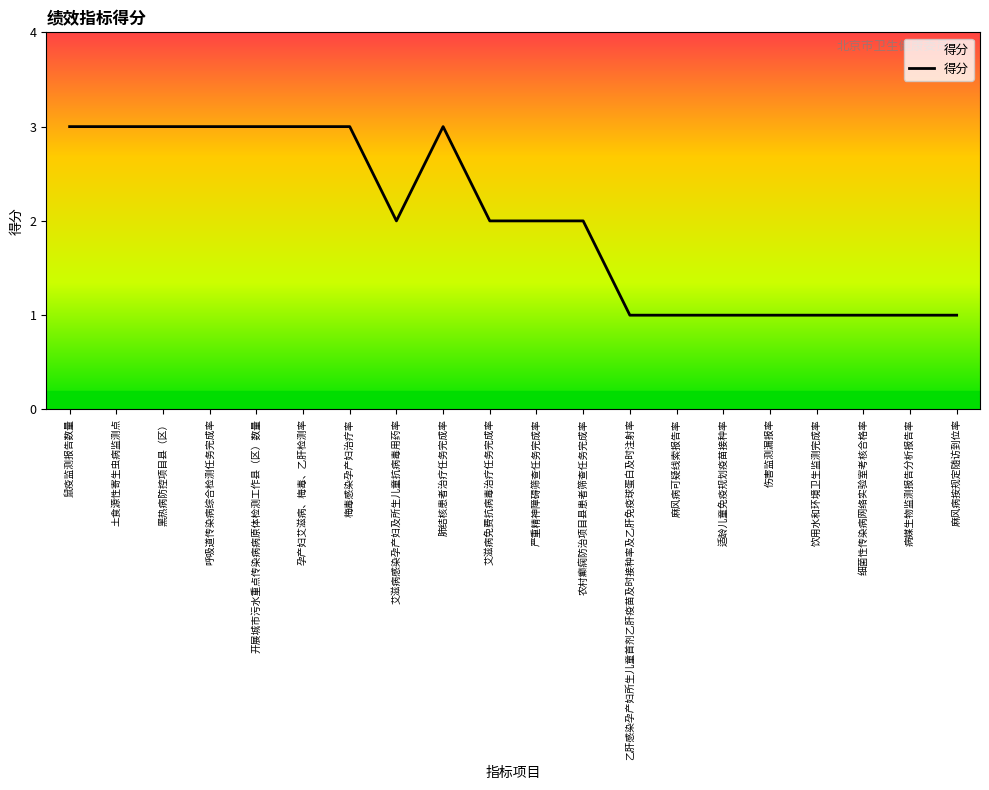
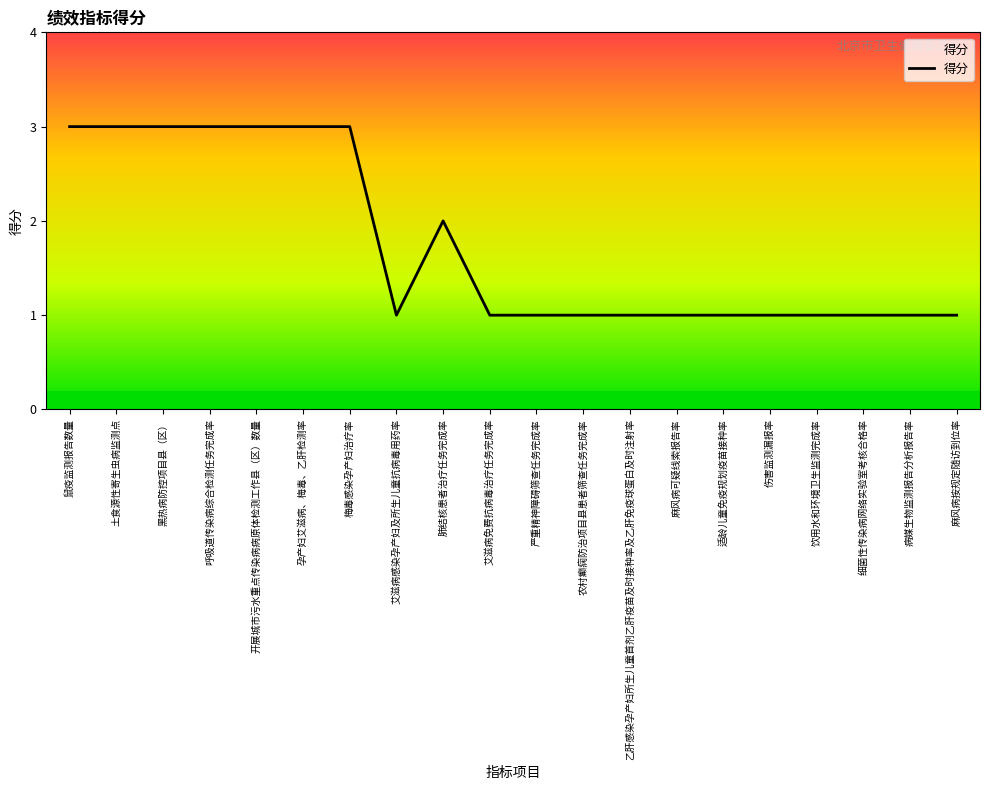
艾滋病感染孕产妇及所生儿童抗病毒用药率: 2 -> 1
肺结核患者治疗任务完成率: 3 -> 2
艾滋病免费抗病毒治疗任务完成率: 2 -> 1
严重精神障碍筛查任务完成率: 2 -> 1
农村癫痫防治项目县患者筛查任务完成率: 2 -> 1
